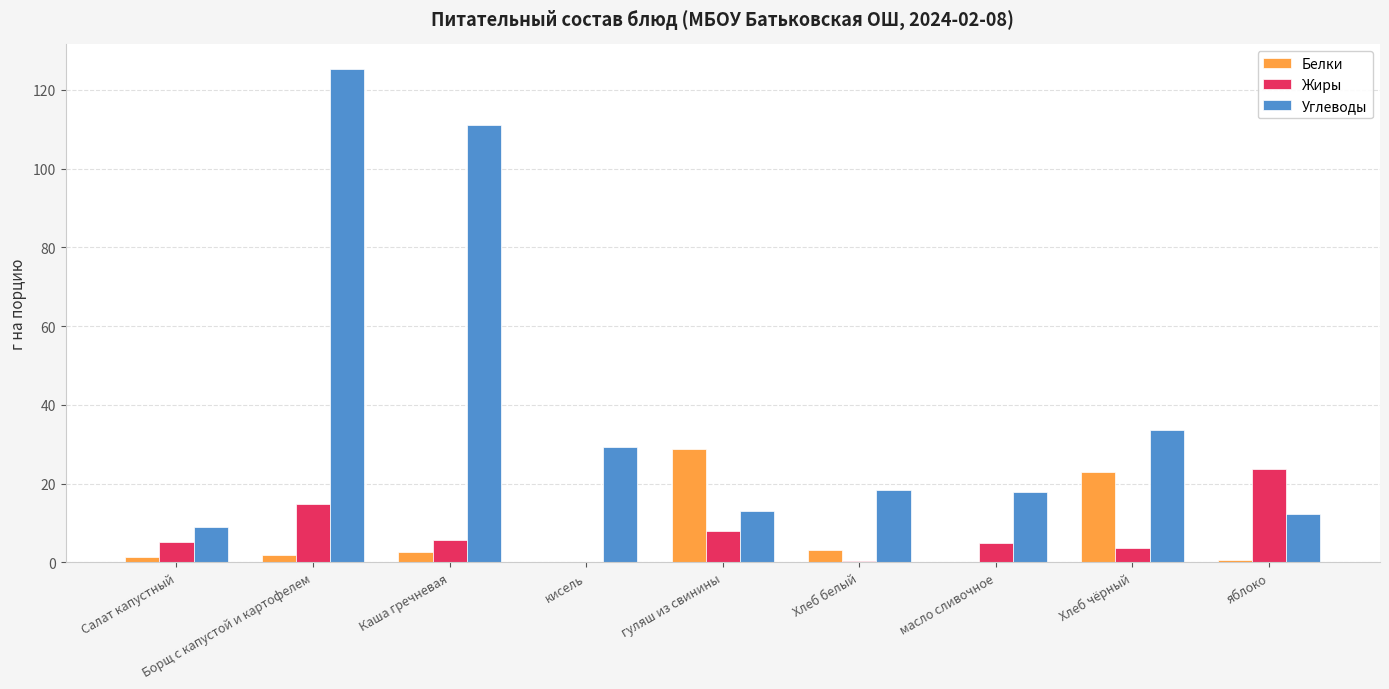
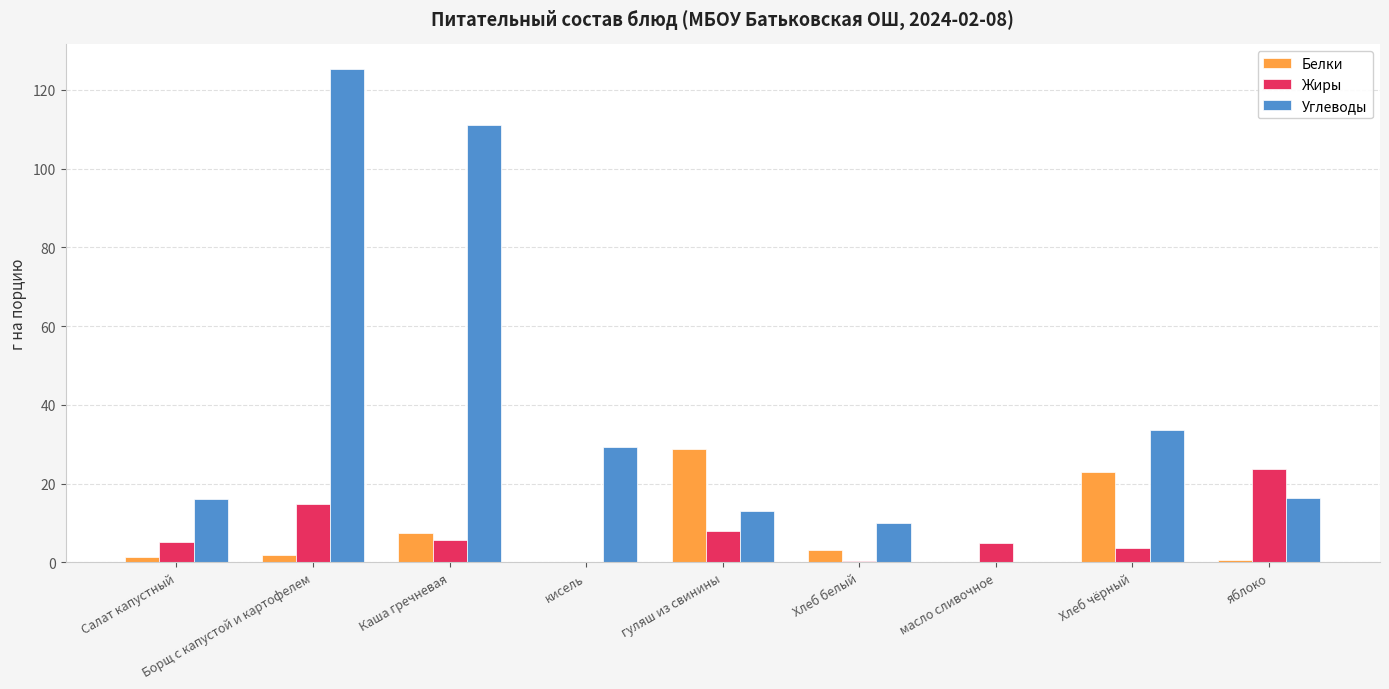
Углеводы, Салат капустный: 9 -> 16
Белки, Каша гречневая: 3 -> 7
Углеводы, Хлеб белый: 18 -> 10
Углеводы, масло сливочное: 18 -> 0
Углеводы, яблоко: 12 -> 16
